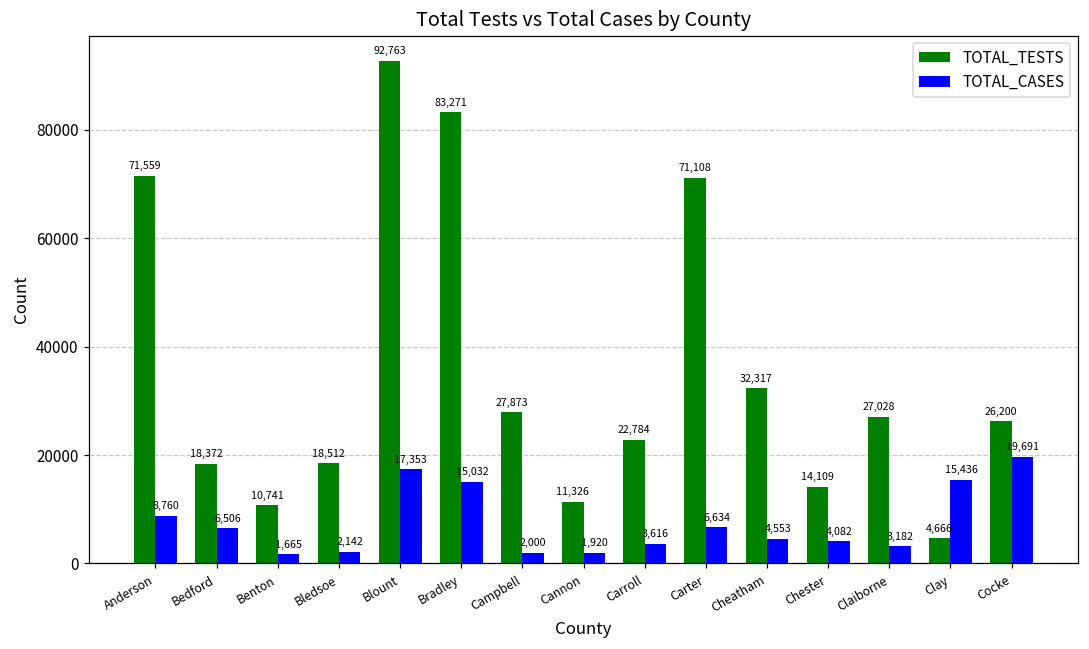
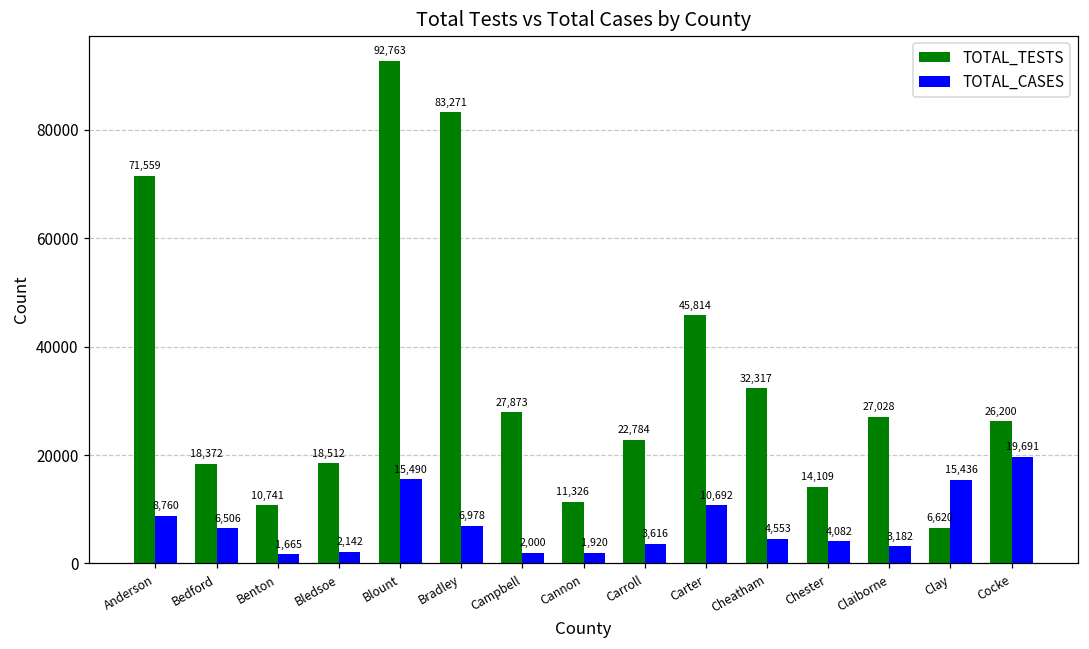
TOTAL_CASES, Blount: 17,353 -> 15,490
TOTAL_CASES, Bradley: 15,032 -> 6,978
TOTAL_TESTS, Carter: 71,108 -> 45,814
TOTAL_CASES, Carter: 6,634 -> 10,692
TOTAL_TESTS, Clay: 4,666 -> 6,620
